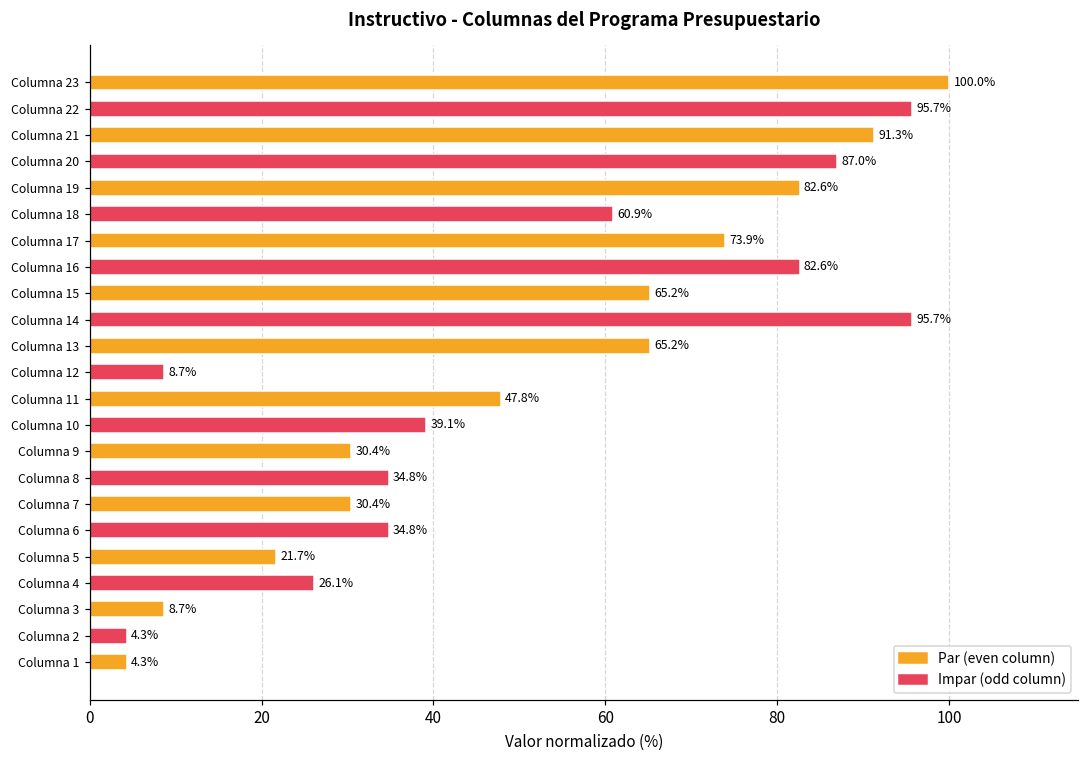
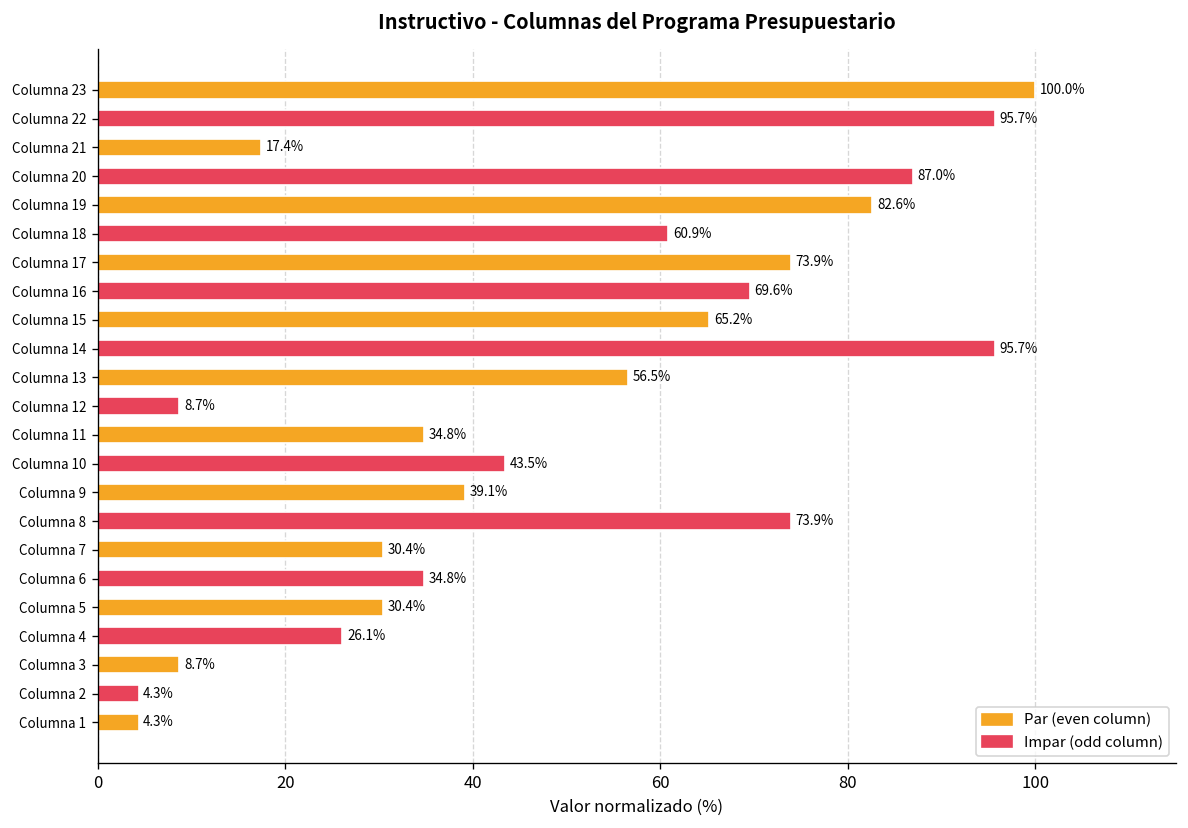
Columna 21: 91.3% -> 17.4%
Columna 16: 82.6% -> 69.6%
Columna 13: 65.2% -> 56.5%
Columna 11: 47.8% -> 34.8%
Columna 10: 39.1% -> 43.5%
Columna 9: 30.4% -> 39.1%
Columna 8: 34.8% -> 73.9%
Columna 5: 21.7% -> 30.4%
